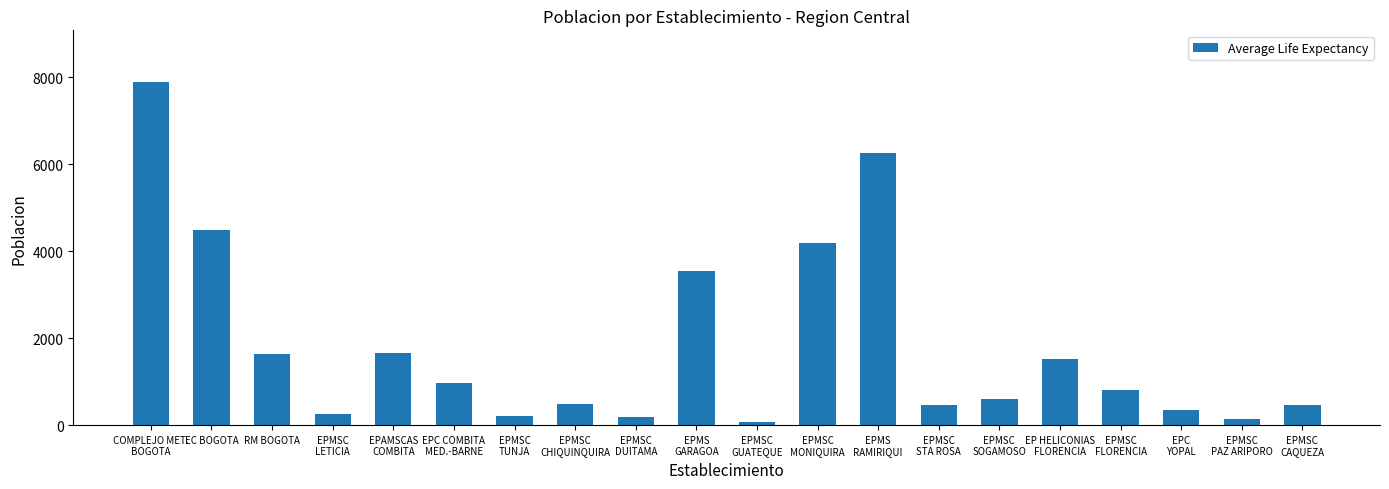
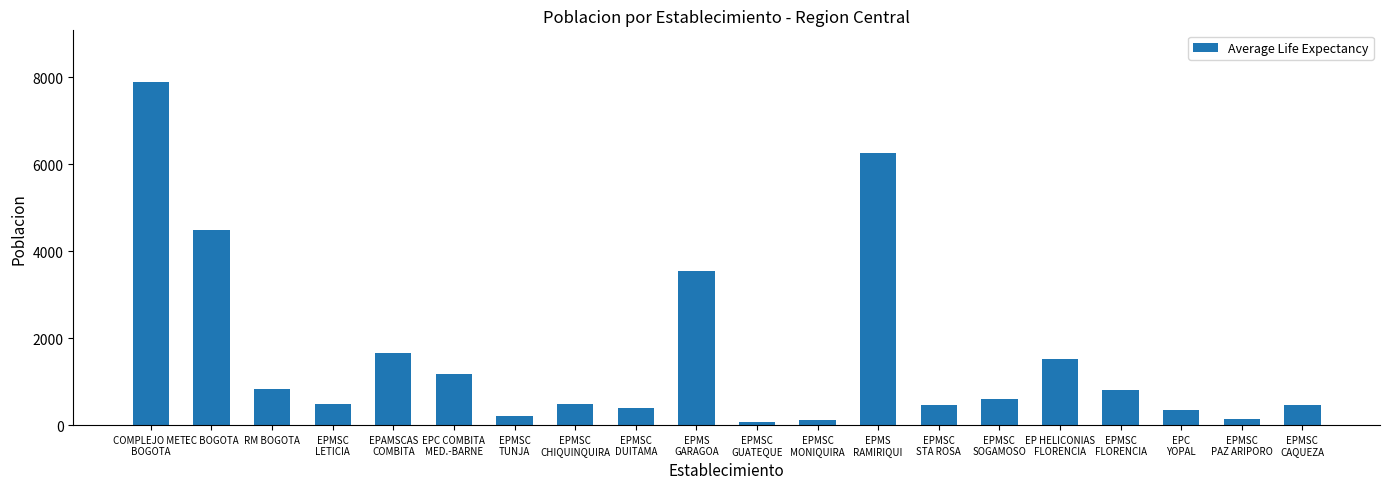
RM BOGOTA: 1600 -> 800
EPMSC LETICIA: 300 -> 500
EPC COMBITA MED.-BARNE: 1000 -> 1200
EPMSC DUITAMA: 200 -> 400
EPMSC MONIQUIRA: 4200 -> 100
